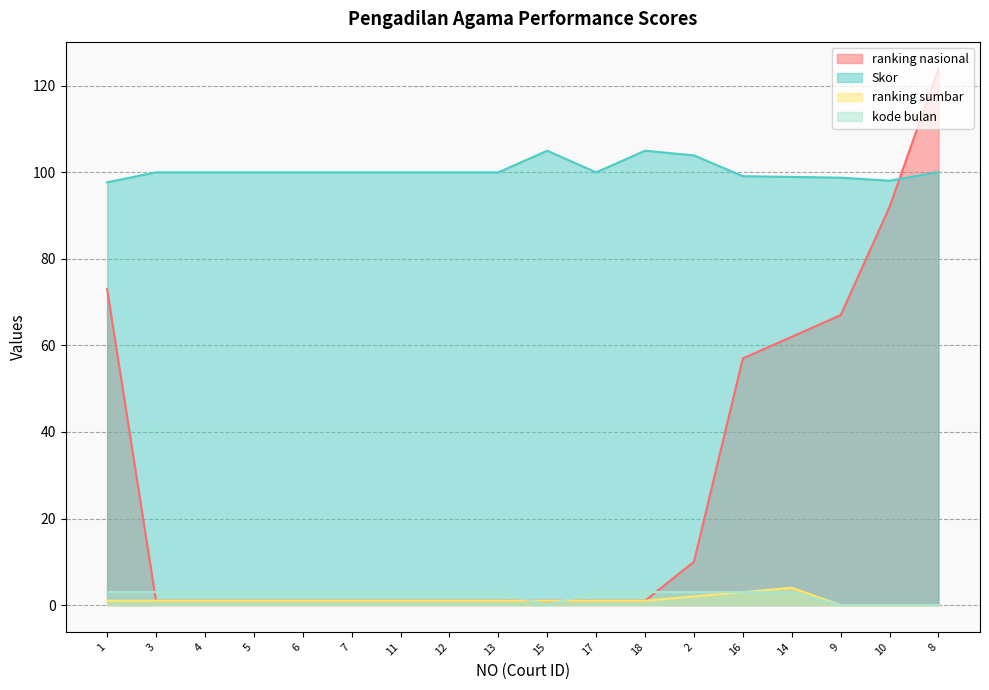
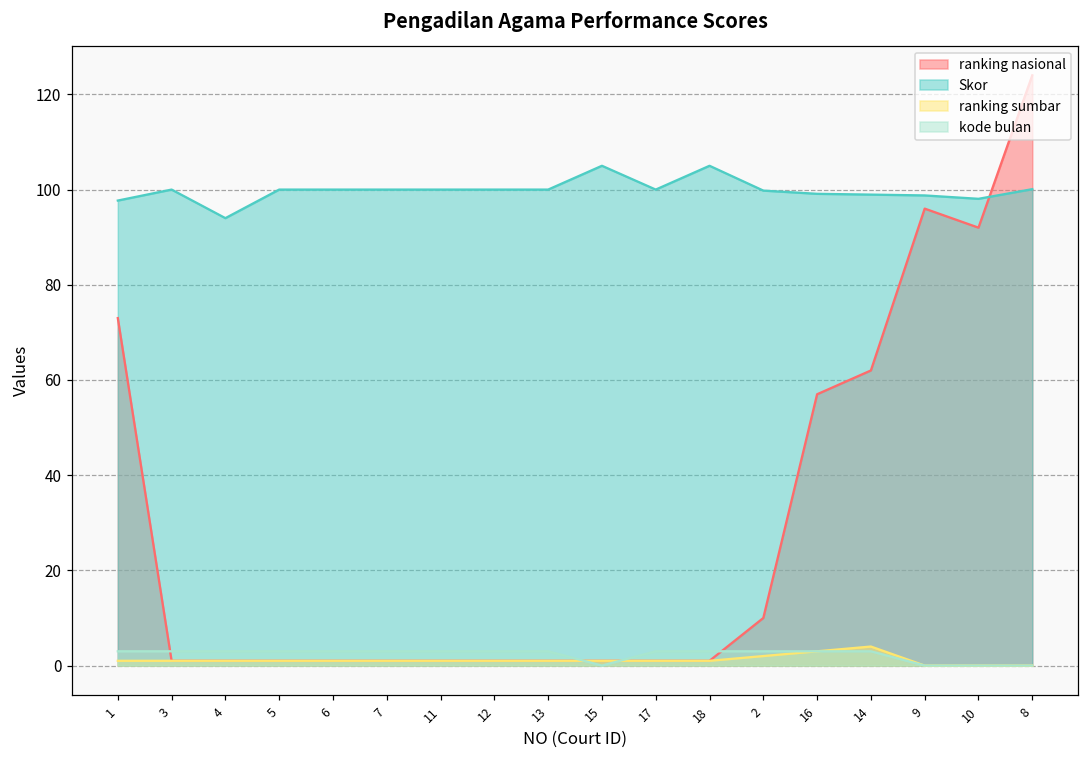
Skor, 4: 100 -> 94
Skor, 2: 104 -> 100
ranking nasional, 9: 67 -> 96
